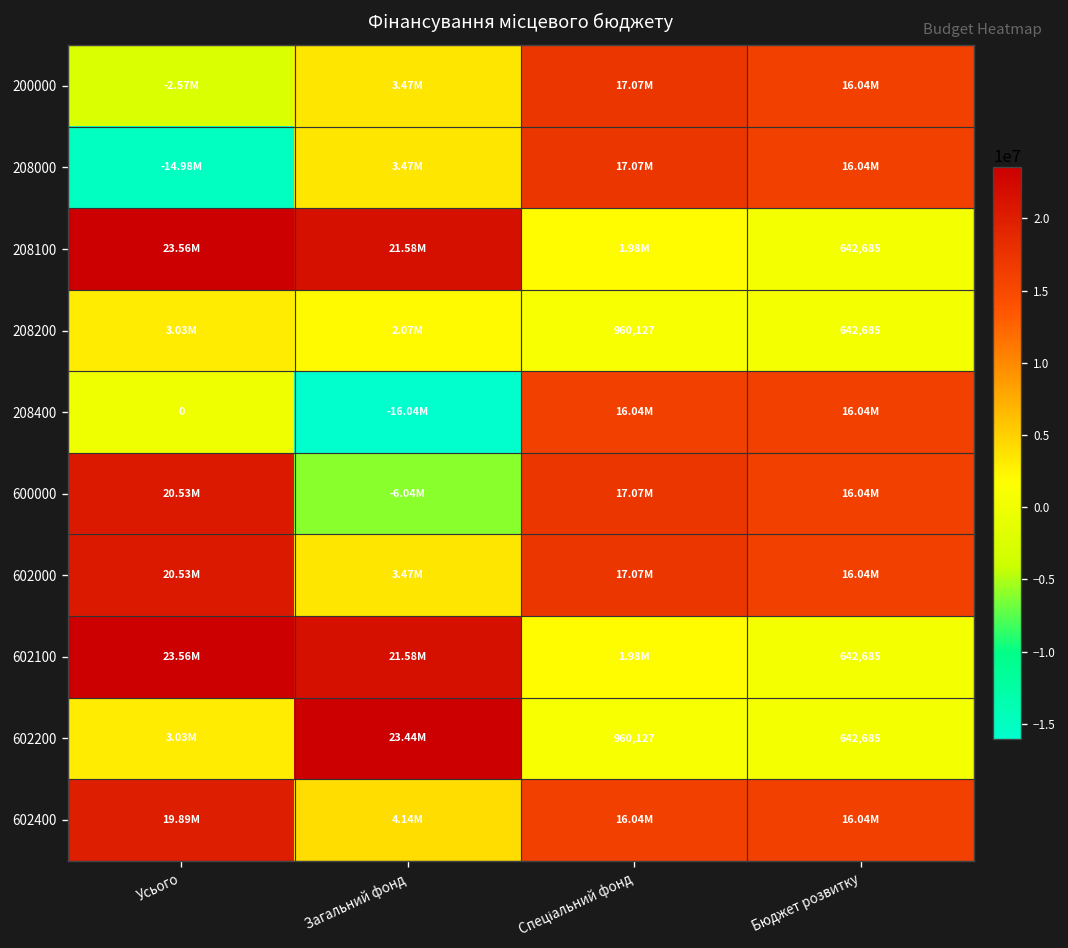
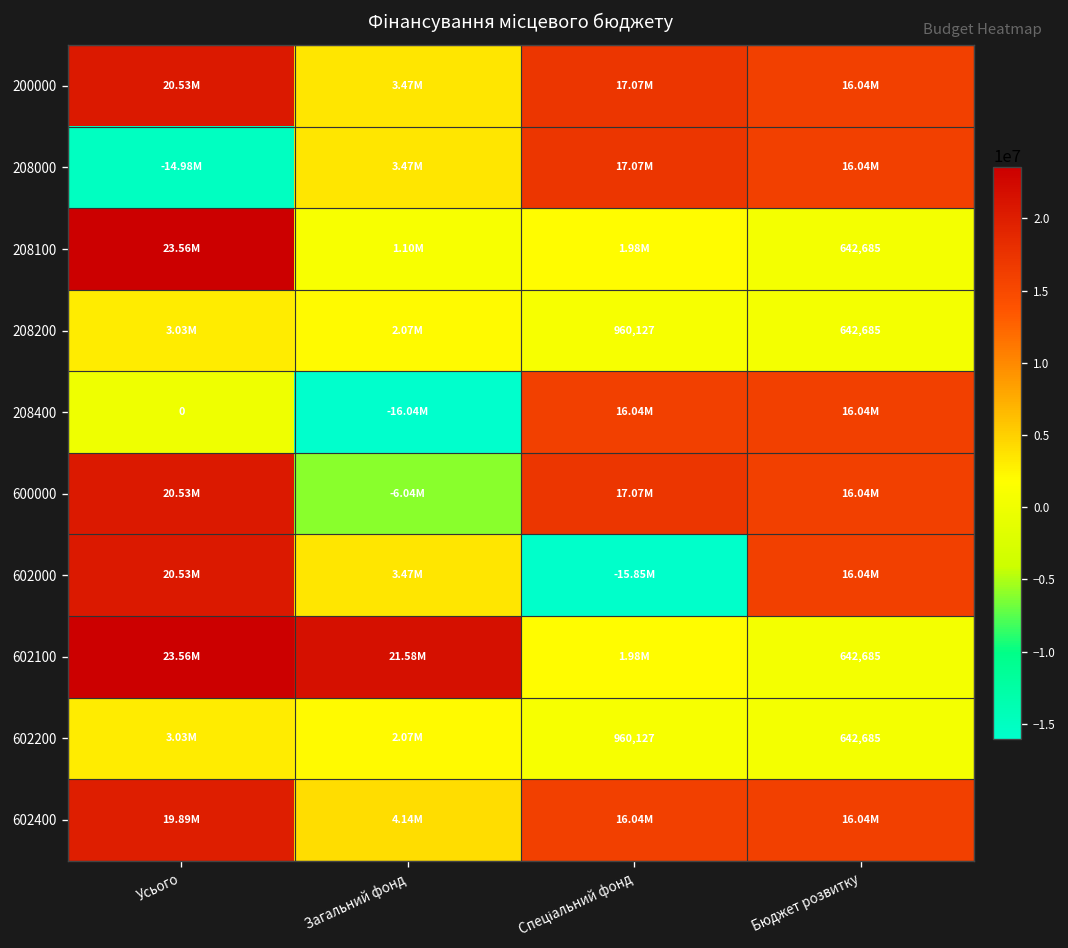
200000, Усього: -2.57M -> 20.53M
208100, Загальний фонд: 21.58M -> 1.10M
602000, Спеціальний фонд: 17.07M -> -15.85M
602200, Загальний фонд: 23.44M -> 2.07M
